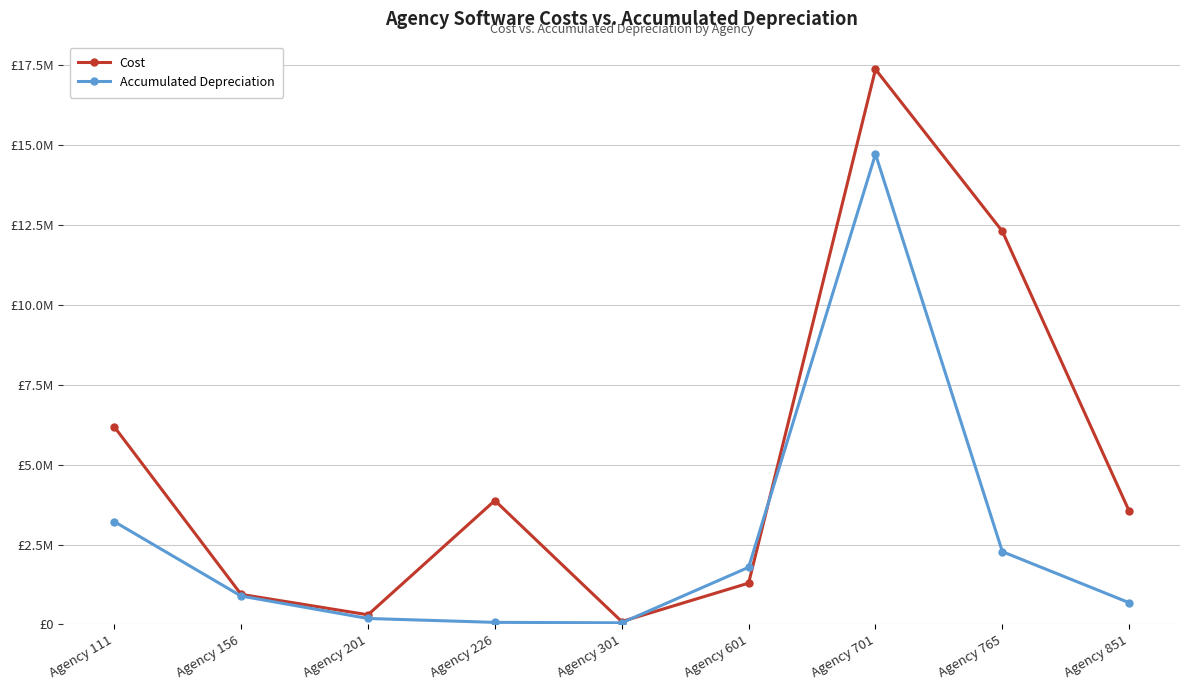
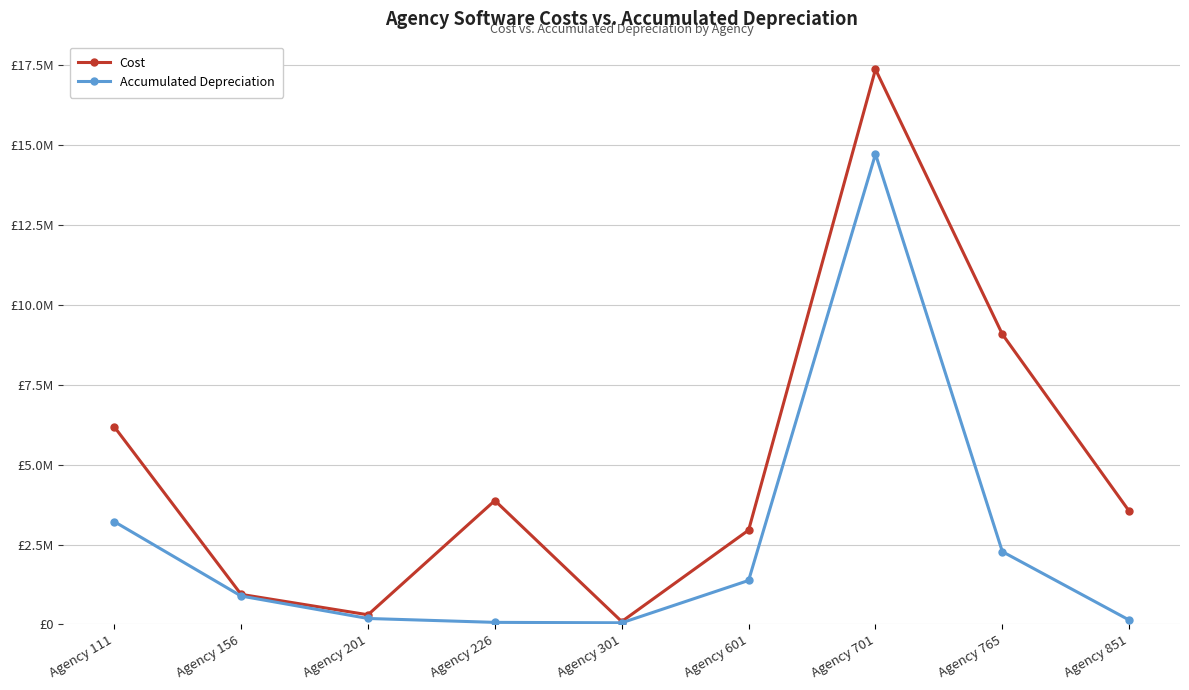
Cost, Agency 601: £1300000 -> £3000000
Accumulated Depreciation, Agency 601: £1800000 -> £1400000
Cost, Agency 765: £12300000 -> £9100000
Accumulated Depreciation, Agency 851: £700000 -> £100000
